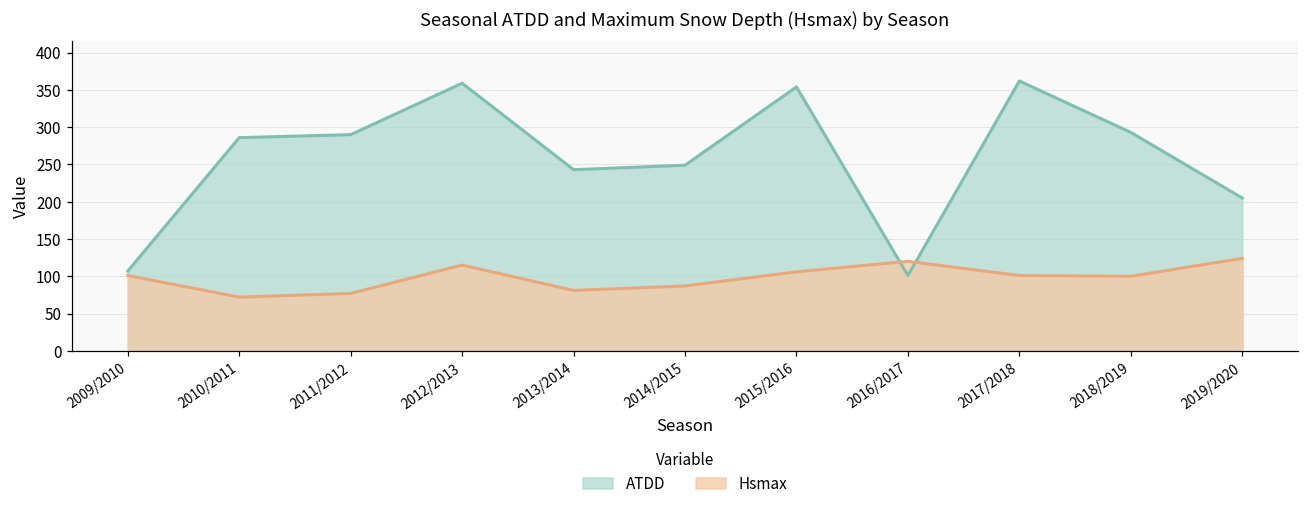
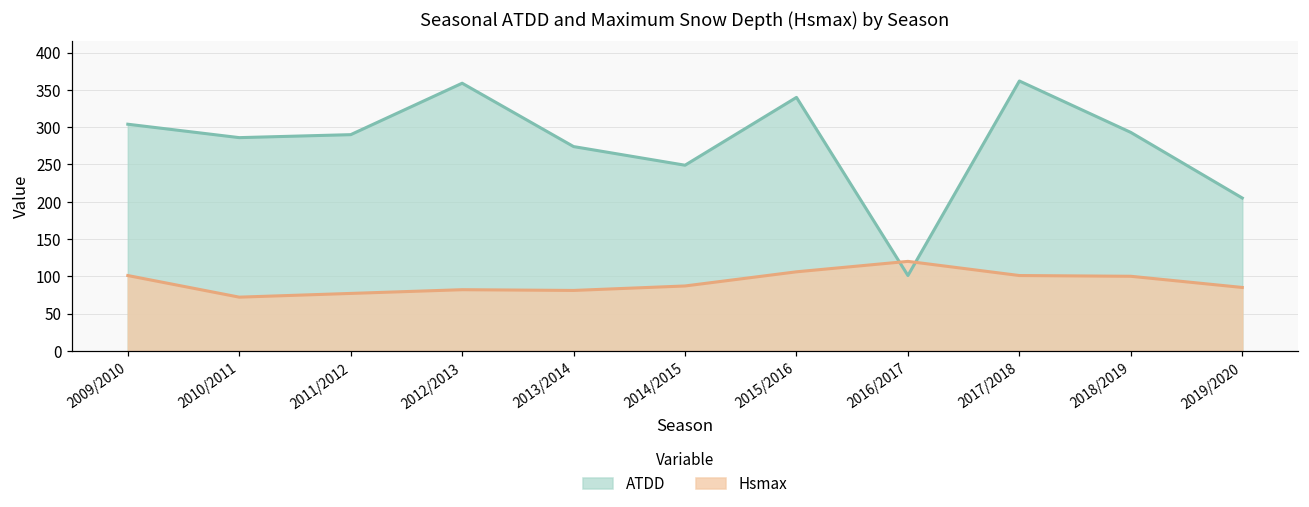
ATDD, 2009/2010: 110 -> 300
Hsmax, 2012/2013: 120 -> 80
ATDD, 2013/2014: 240 -> 270
ATDD, 2015/2016: 350 -> 340
Hsmax, 2019/2020: 120 -> 90
